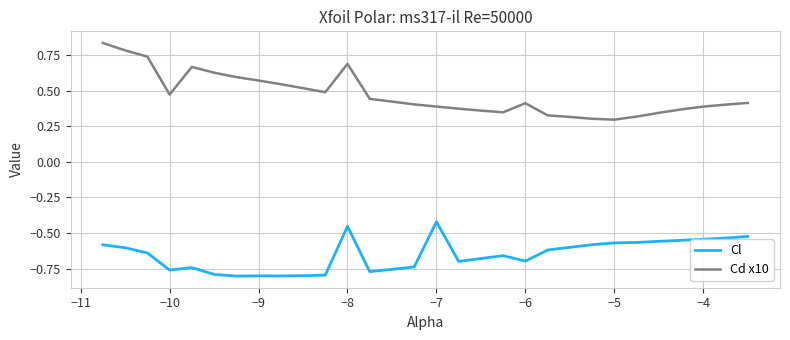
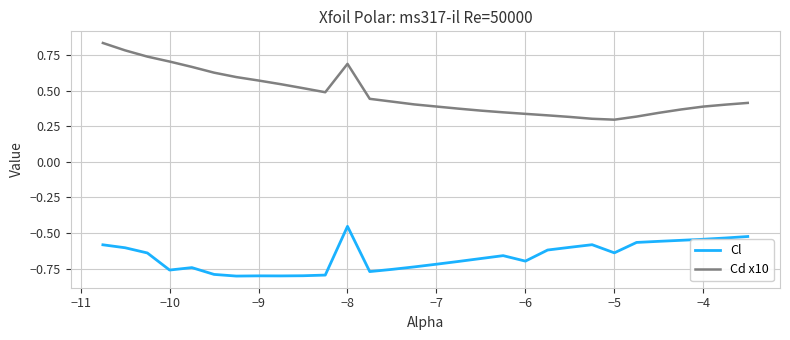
Cd x10, −10: 0.47 -> 0.70
Cl, −7: -0.42 -> -0.72
Cd x10, −6: 0.41 -> 0.34
Cl, −5: -0.57 -> -0.64
